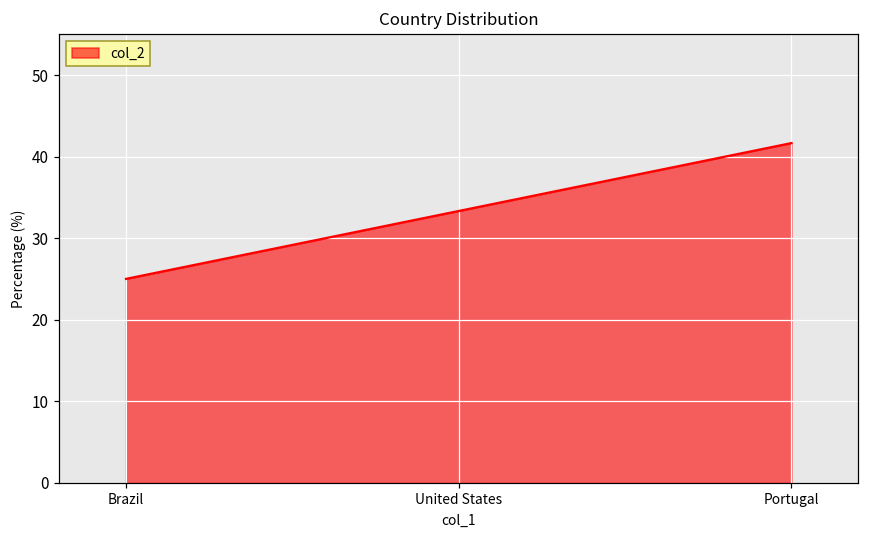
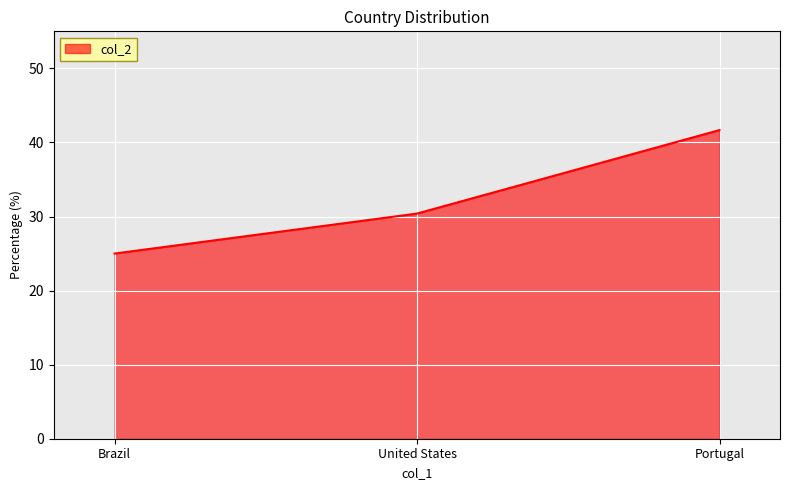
United States: 33 -> 30
